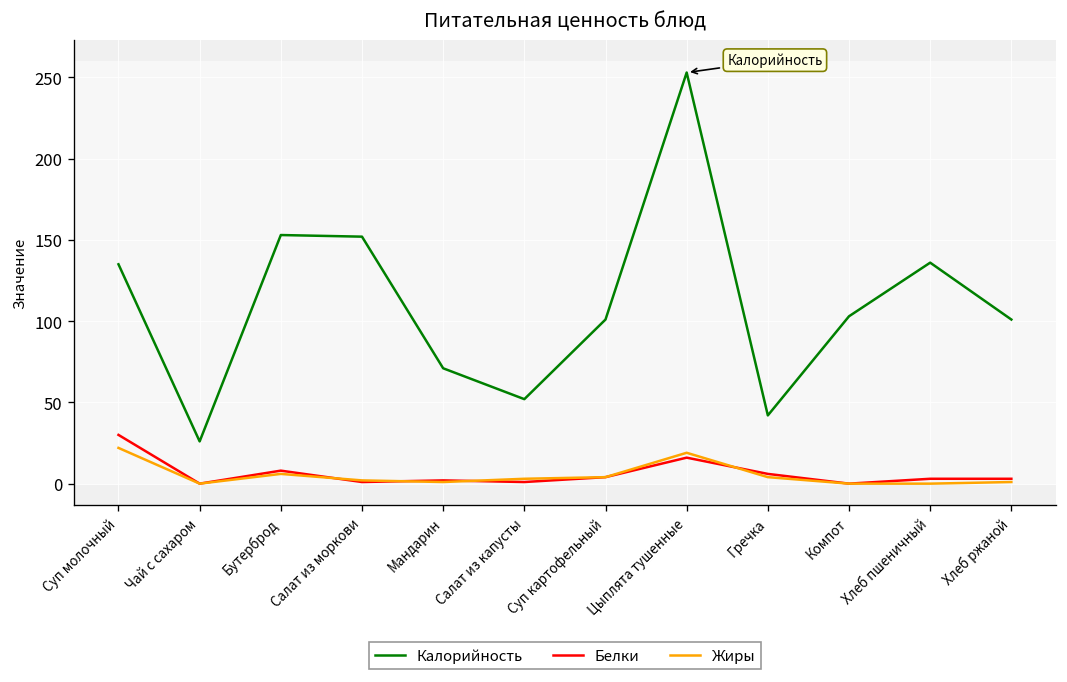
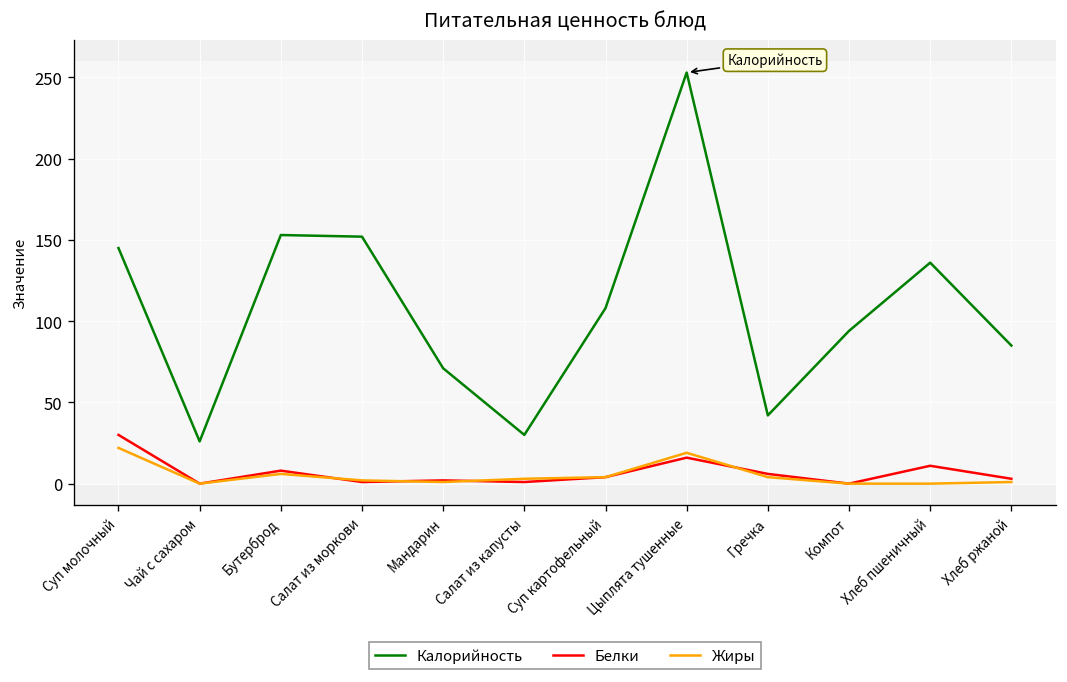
Калорийность, Суп молочный: 135 -> 145
Калорийность, Салат из капусты: 52 -> 30
Калорийность, Суп картофельный: 101 -> 108
Калорийность, Компот: 103 -> 94
Белки, Хлеб пшеничный: 3 -> 11
Калорийность, Хлеб ржаной: 101 -> 85
